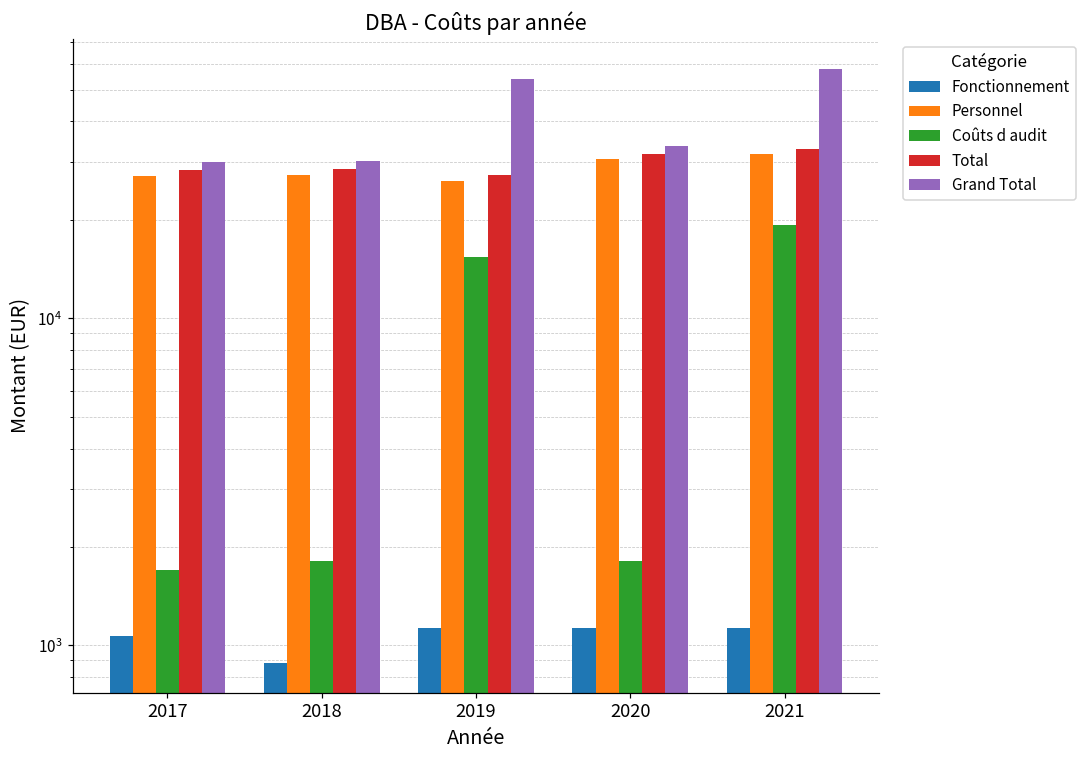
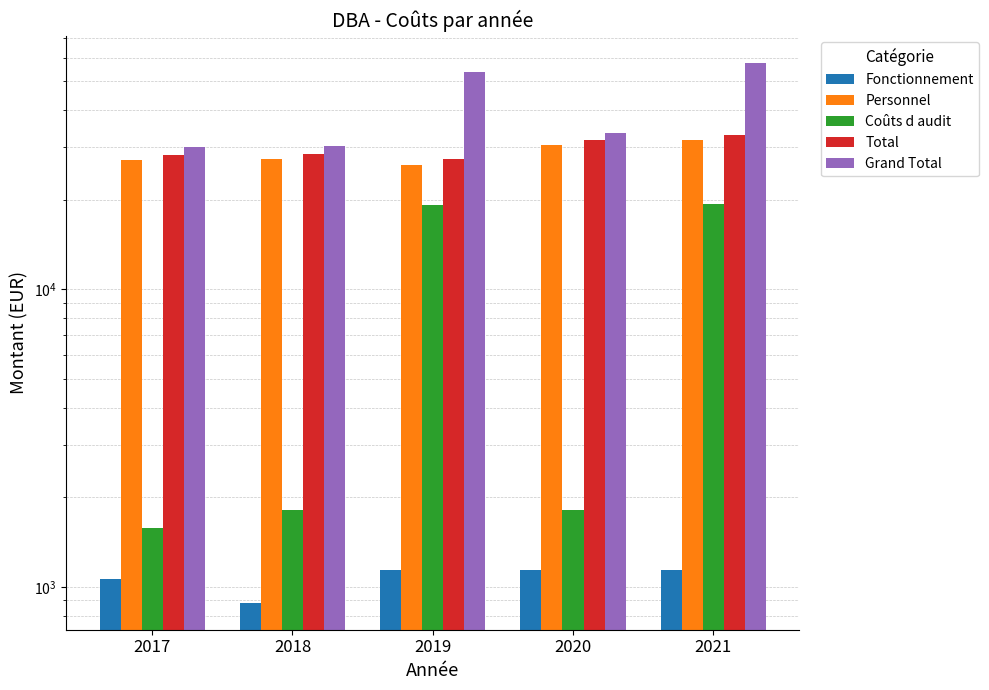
Coûts d audit, 2017: 1700 -> 1600
Coûts d audit, 2019: 15000 -> 19000
